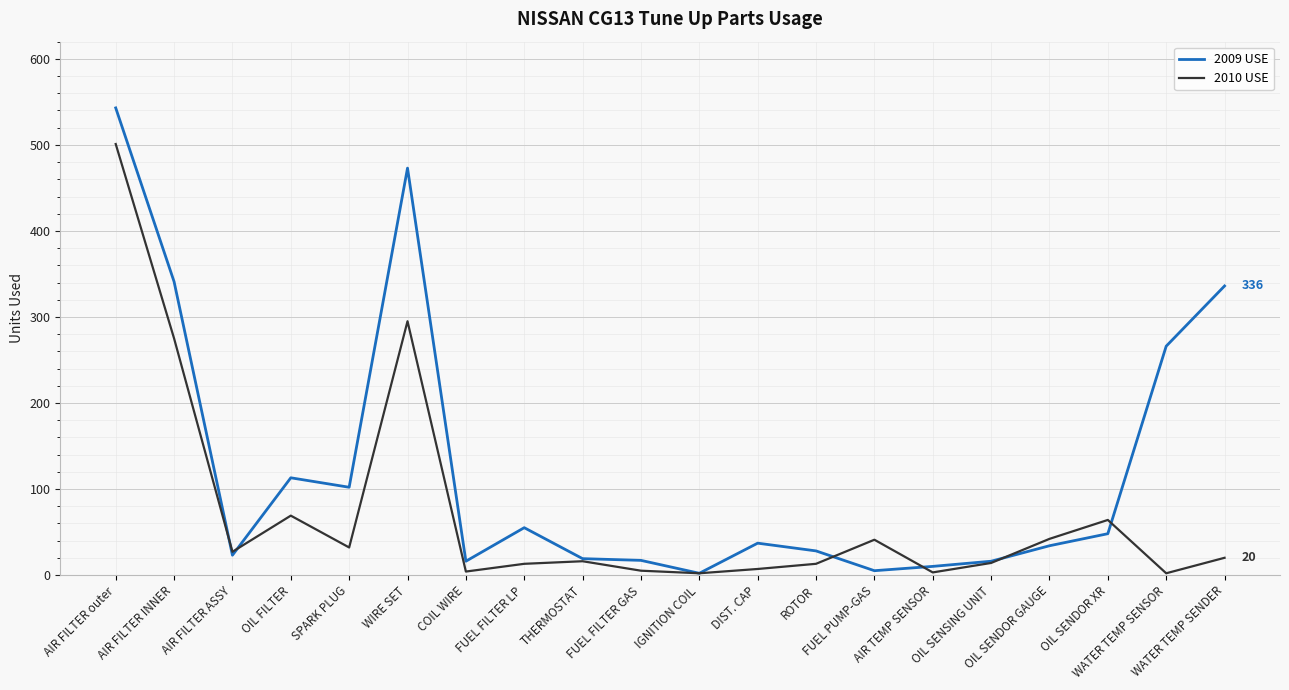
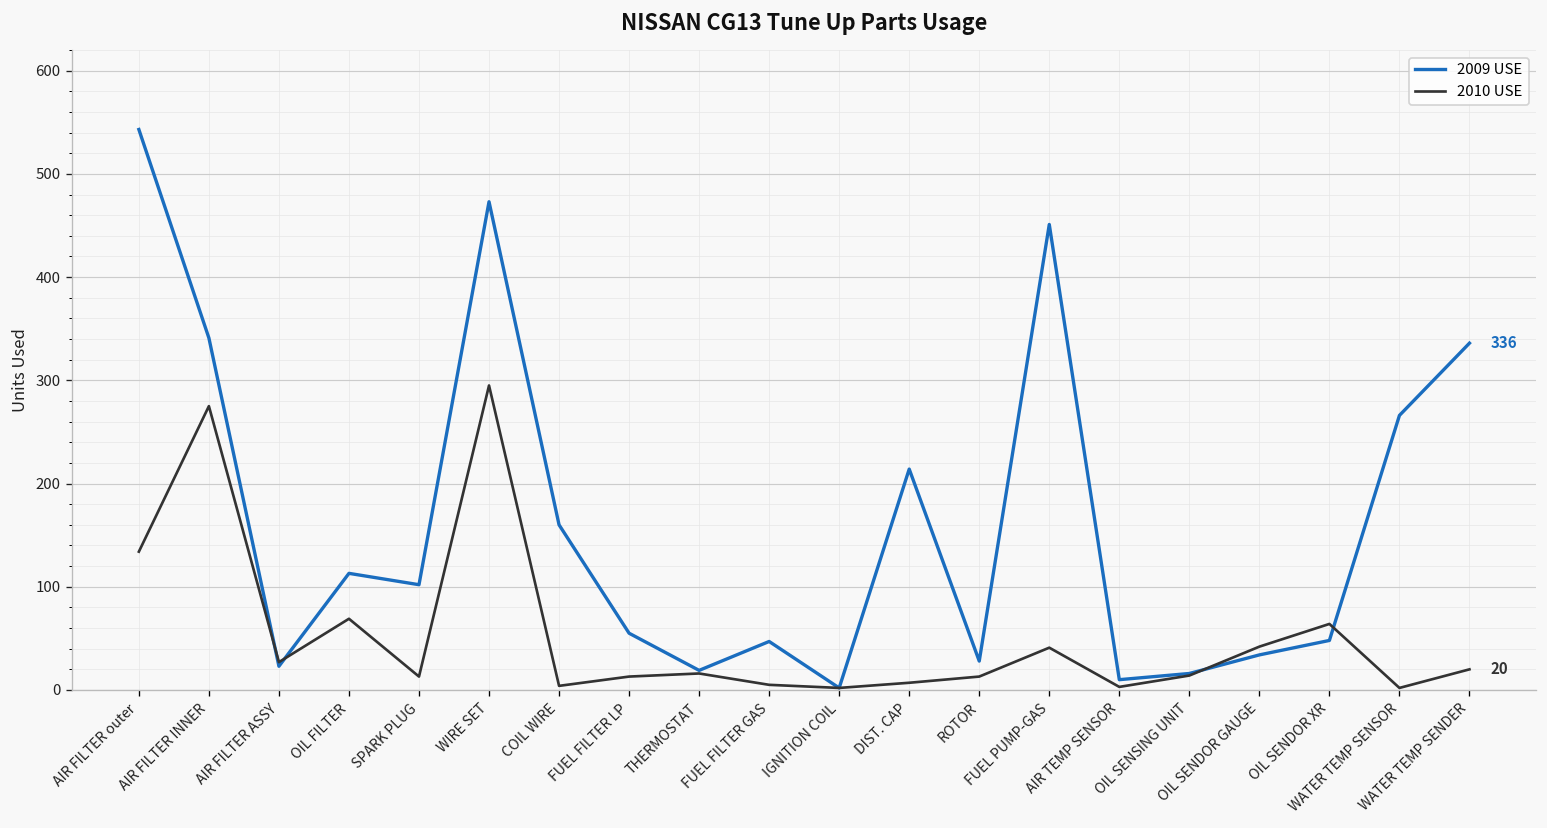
2010 USE, AIR FILTER outer: 500 -> 130
2010 USE, SPARK PLUG: 30 -> 10
2009 USE, COIL WIRE: 20 -> 160
2009 USE, FUEL FILTER GAS: 20 -> 50
2009 USE, DIST. CAP: 40 -> 210
2009 USE, FUEL PUMP-GAS: 10 -> 450
